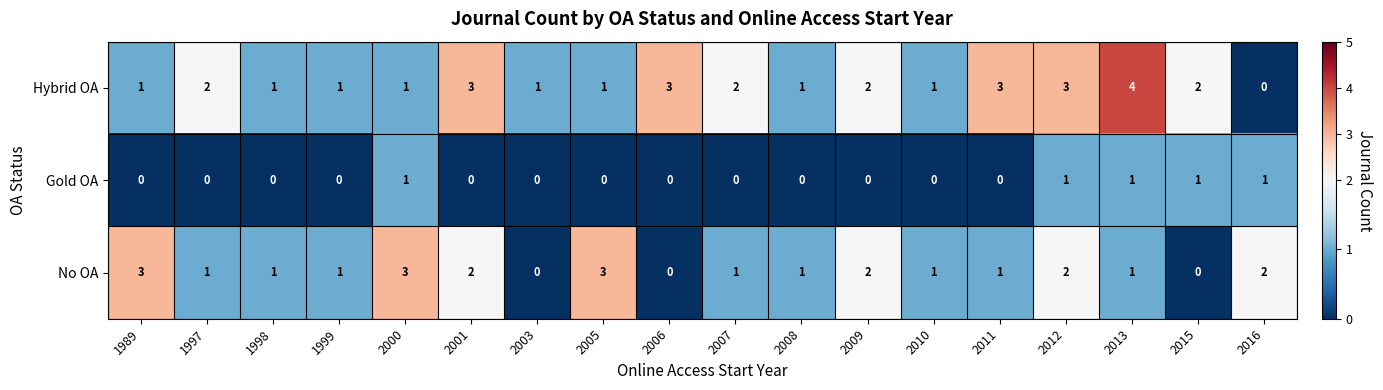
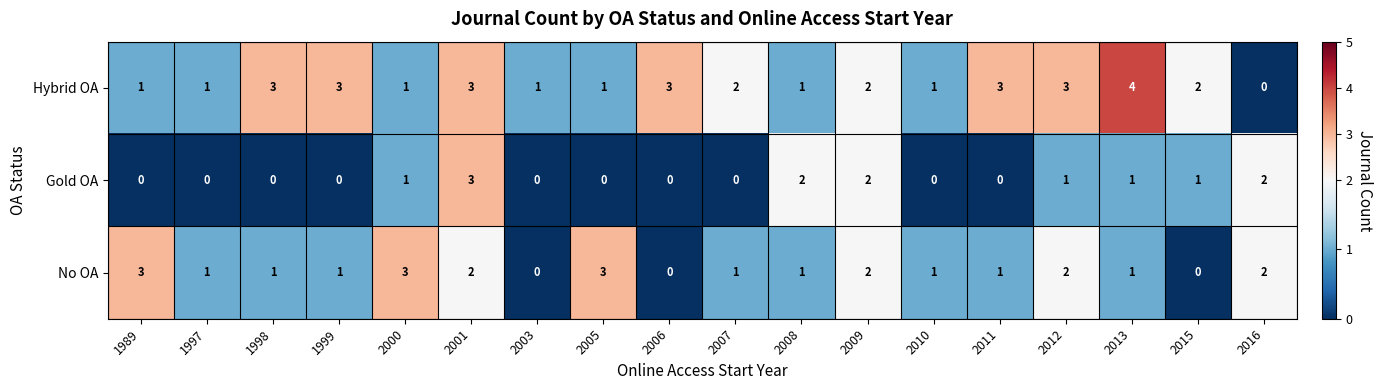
Hybrid OA, 1997: 2 -> 1
Hybrid OA, 1998: 1 -> 3
Hybrid OA, 1999: 1 -> 3
Gold OA, 2001: 0 -> 3
Gold OA, 2008: 0 -> 2
Gold OA, 2009: 0 -> 2
Gold OA, 2016: 1 -> 2
